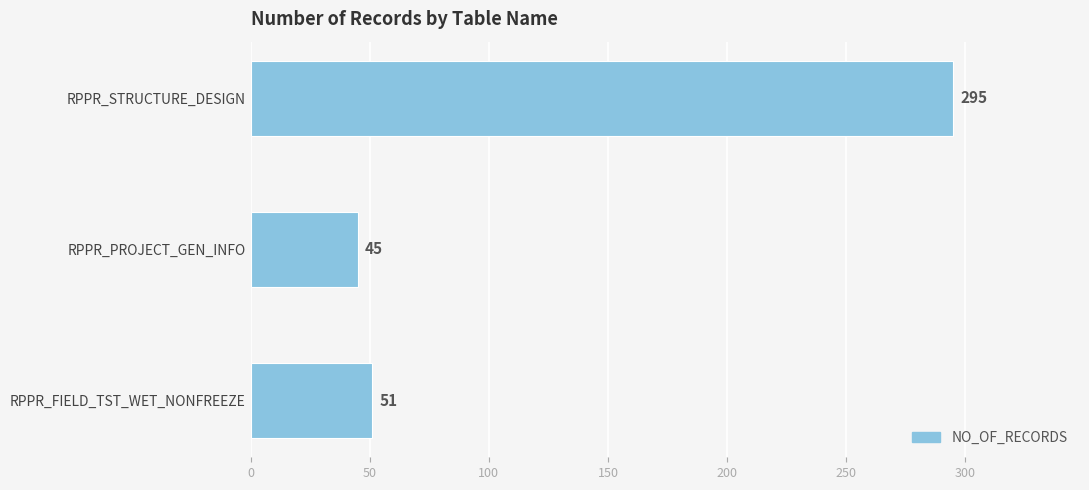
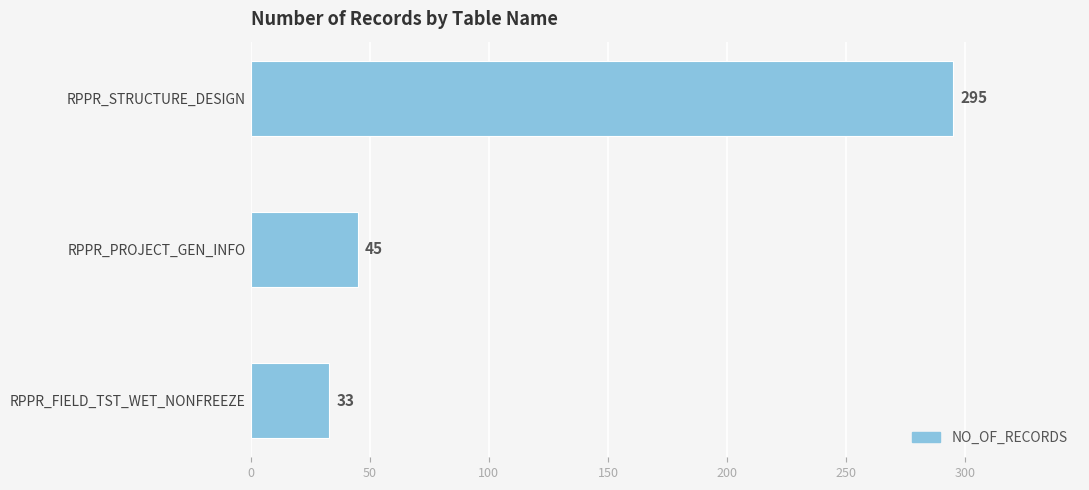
RPPR_FIELD_TST_WET_NONFREEZE: 51 -> 33
